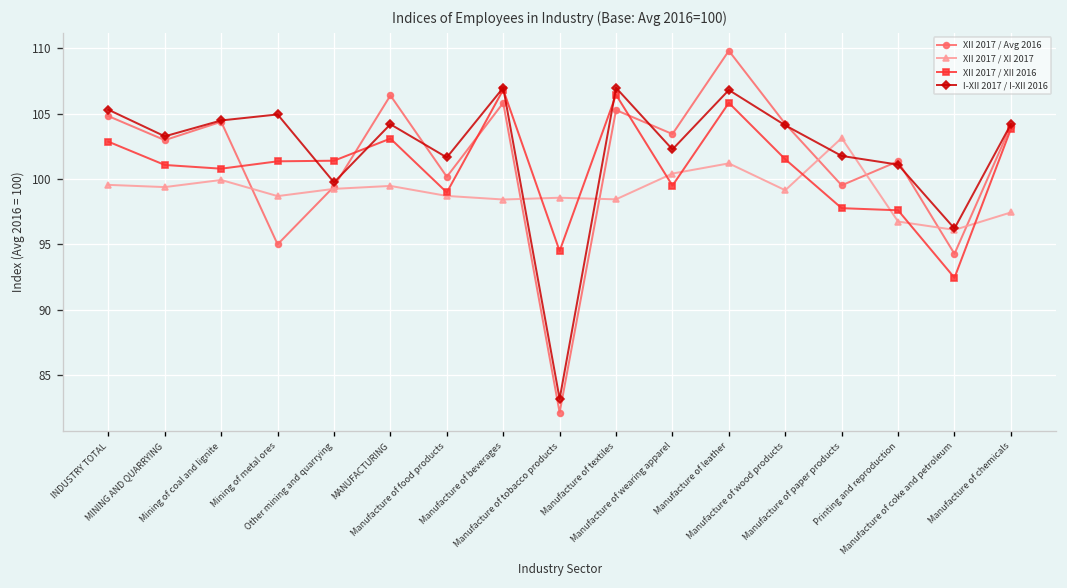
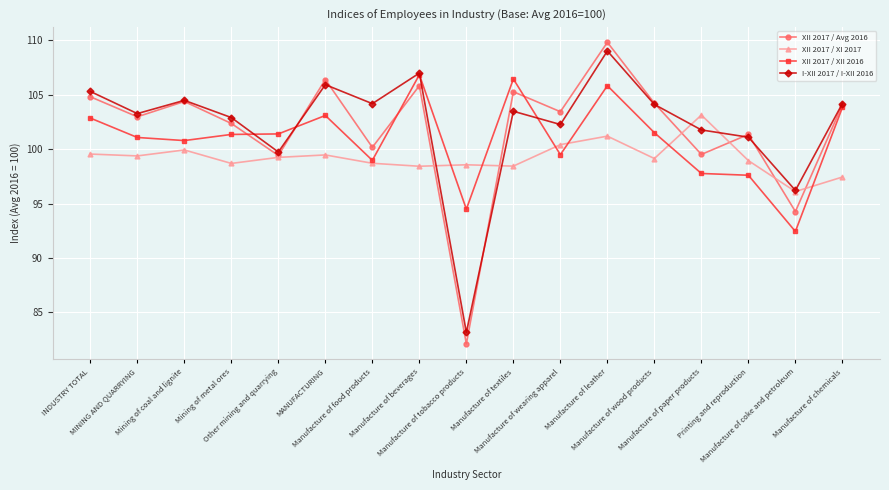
XII 2017 / Avg 2016, Mining of metal ores: 95.0 -> 102.4
I-XII 2017 / I-XII 2016, Mining of metal ores: 104.9 -> 102.9
I-XII 2017 / I-XII 2016, MANUFACTURING: 104.2 -> 105.9
I-XII 2017 / I-XII 2016, Manufacture of food products: 101.6 -> 104.2
I-XII 2017 / I-XII 2016, Manufacture of textiles: 107.0 -> 103.5
I-XII 2017 / I-XII 2016, Manufacture of leather: 106.8 -> 109.0
XII 2017 / XI 2017, Printing and reproduction: 96.7 -> 98.9
